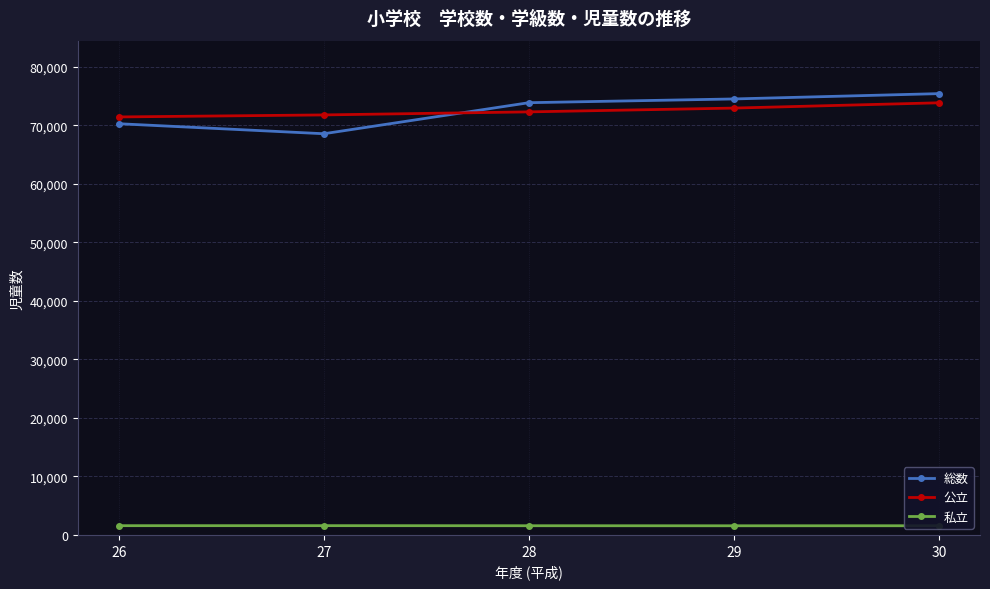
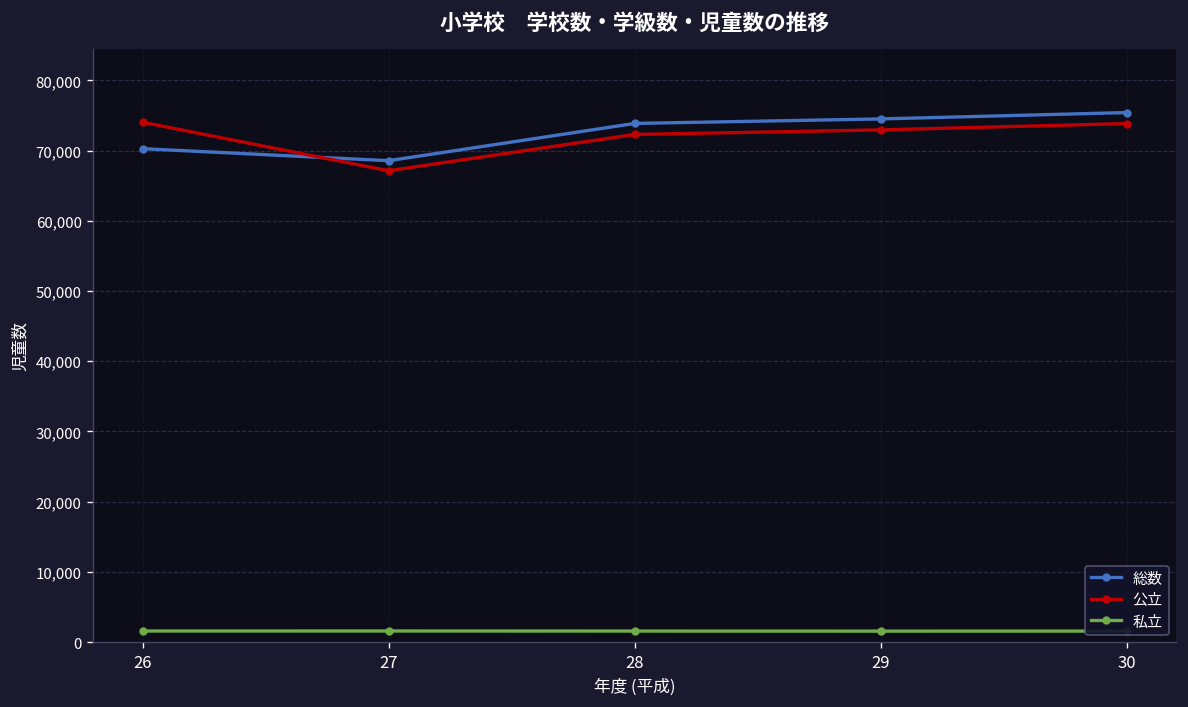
公立, 26: 71,000 -> 74,000
公立, 27: 72,000 -> 67,000
